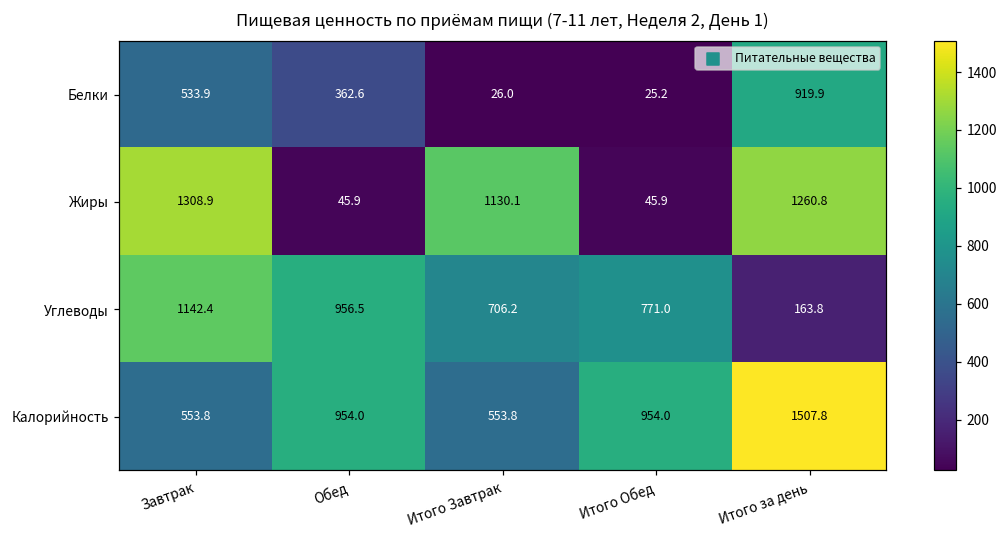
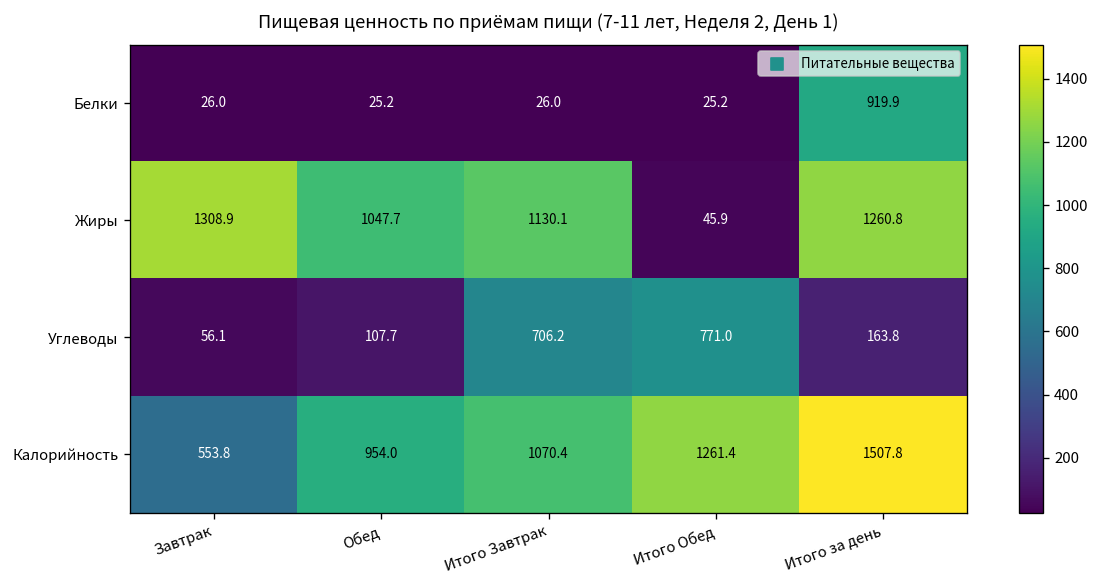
Белки, Завтрак: 533.9 -> 26.0
Белки, Обед: 362.6 -> 25.2
Жиры, Обед: 45.9 -> 1047.7
Углеводы, Завтрак: 1142.4 -> 56.1
Углеводы, Обед: 956.5 -> 107.7
Калорийность, Итого Завтрак: 553.8 -> 1070.4
Калорийность, Итого Обед: 954.0 -> 1261.4
